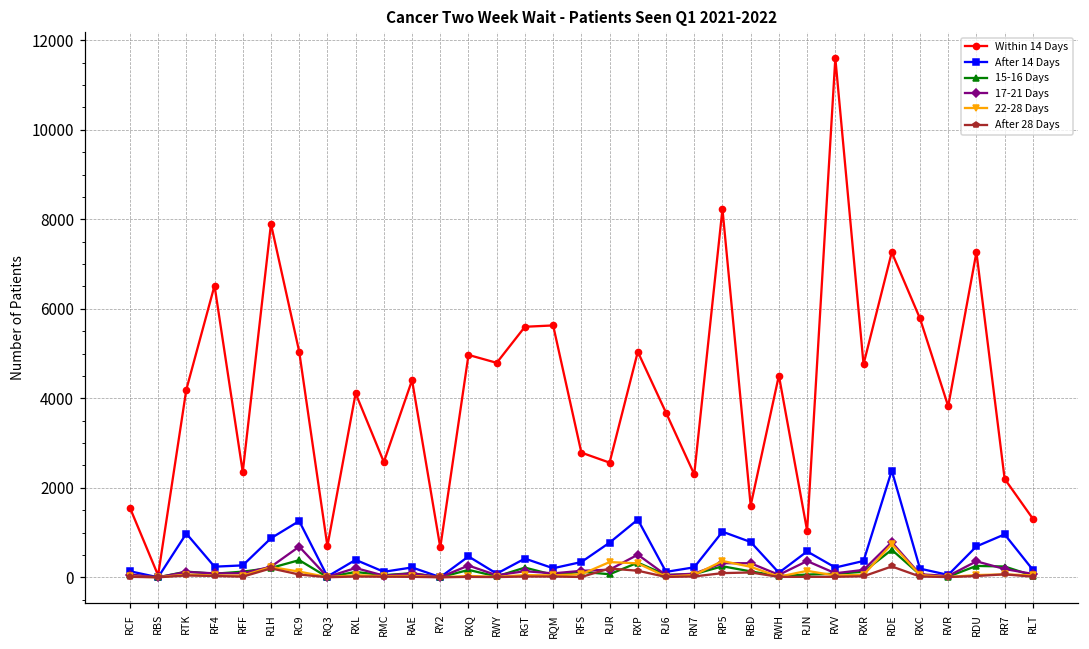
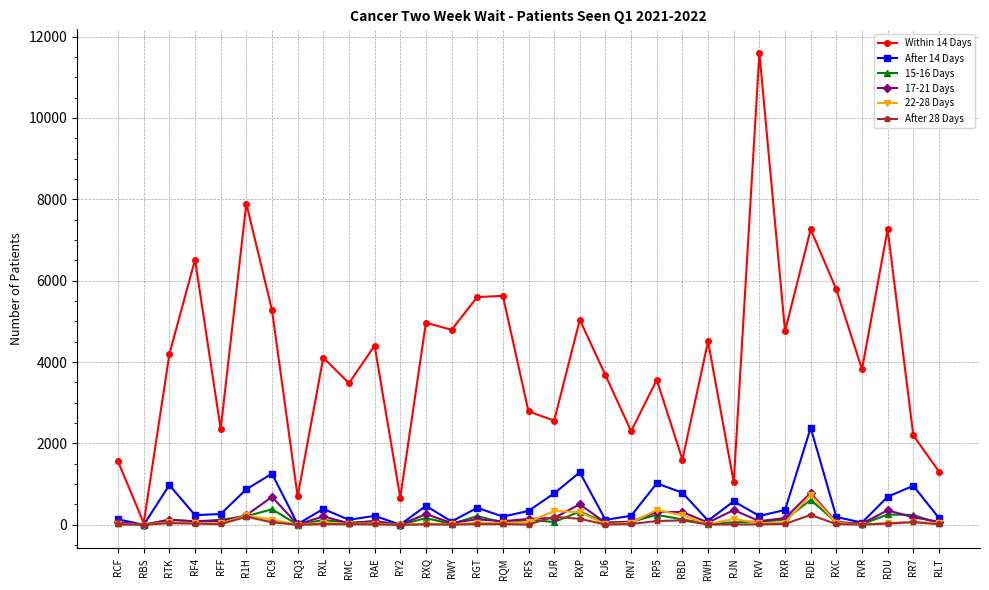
Within 14 Days, RC9: 5000 -> 5300
Within 14 Days, RMC: 2600 -> 3500
Within 14 Days, RP5: 8200 -> 3600
